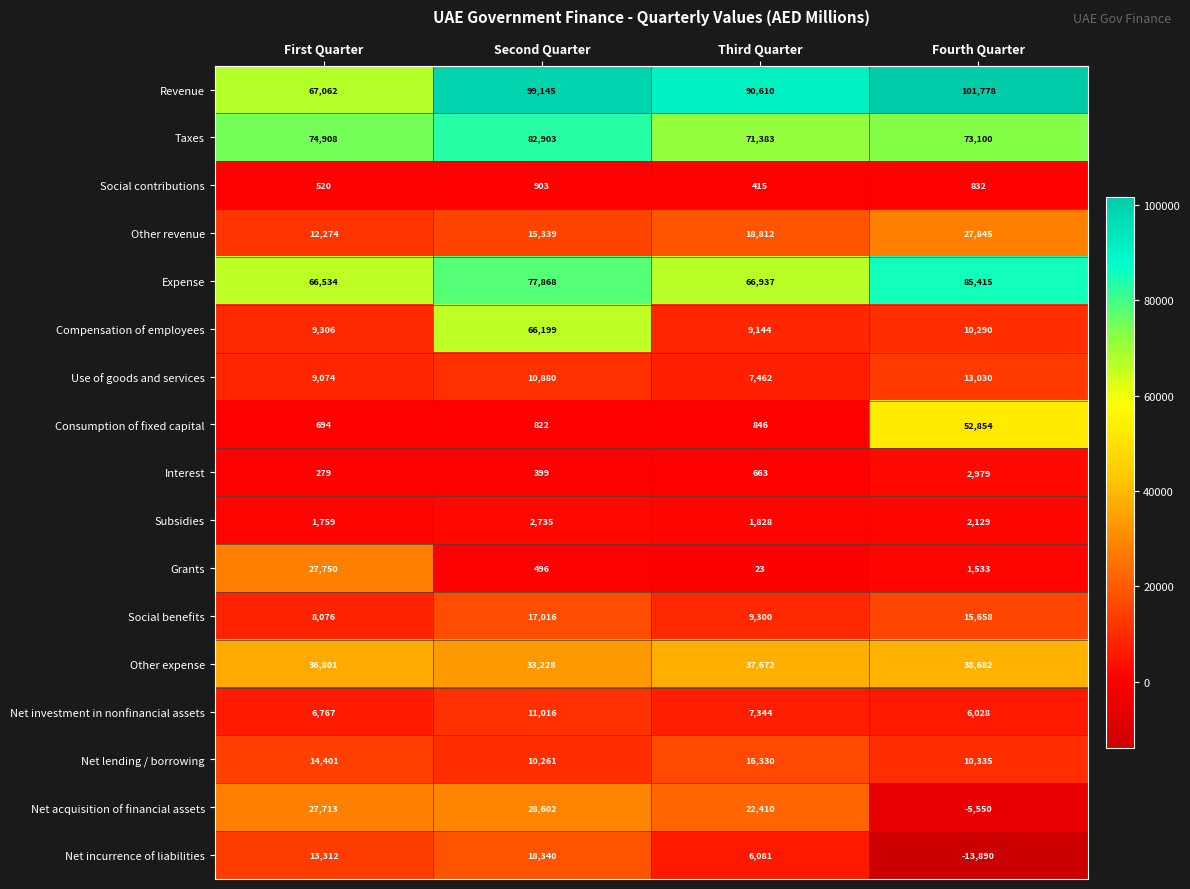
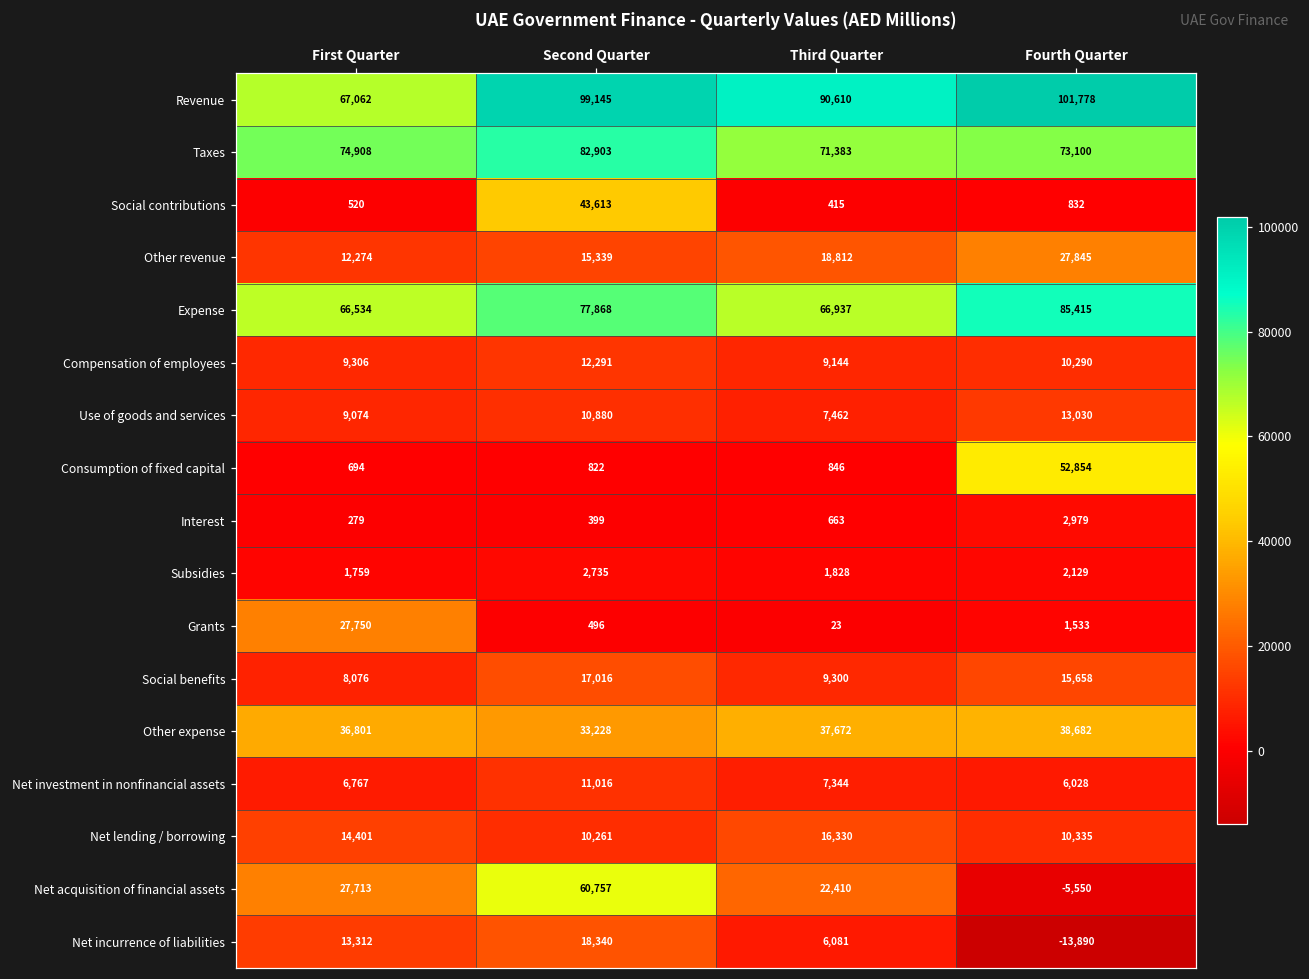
Social contributions, Second Quarter: 903 -> 43,613
Compensation of employees, Second Quarter: 66,199 -> 12,291
Net acquisition of financial assets, Second Quarter: 28,602 -> 60,757
